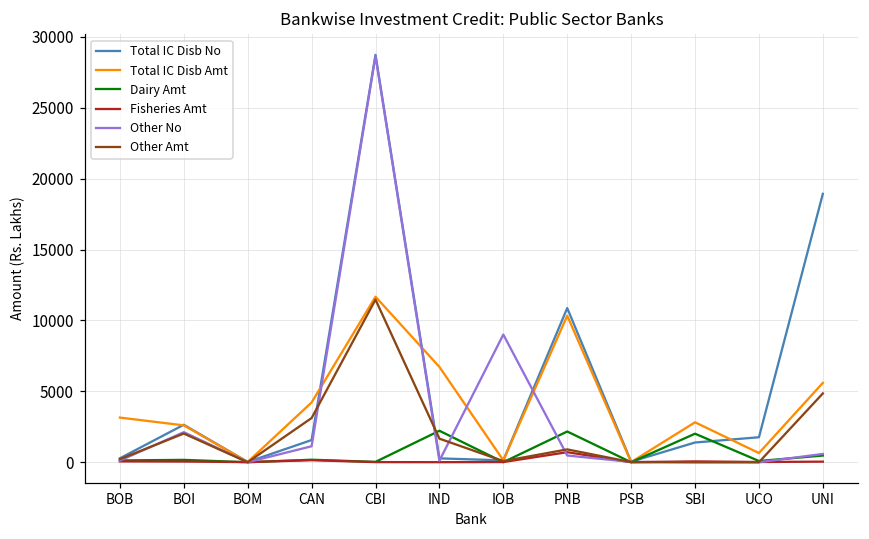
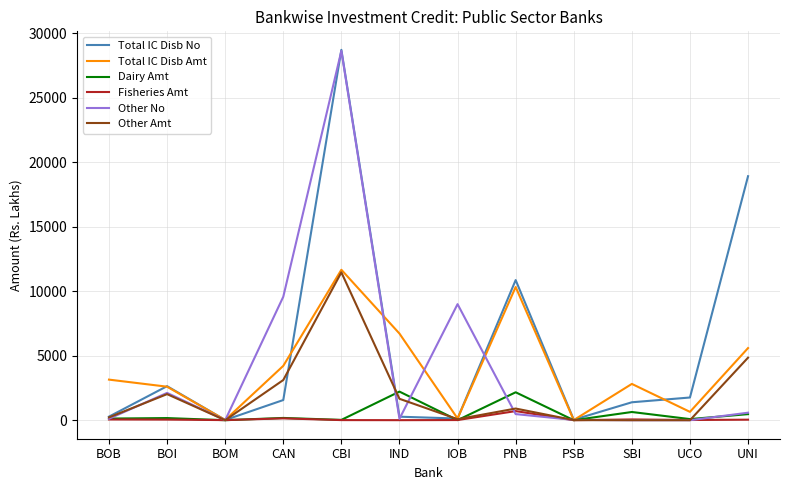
Other No, CAN: 1100 -> 9600
Dairy Amt, SBI: 2000 -> 600
